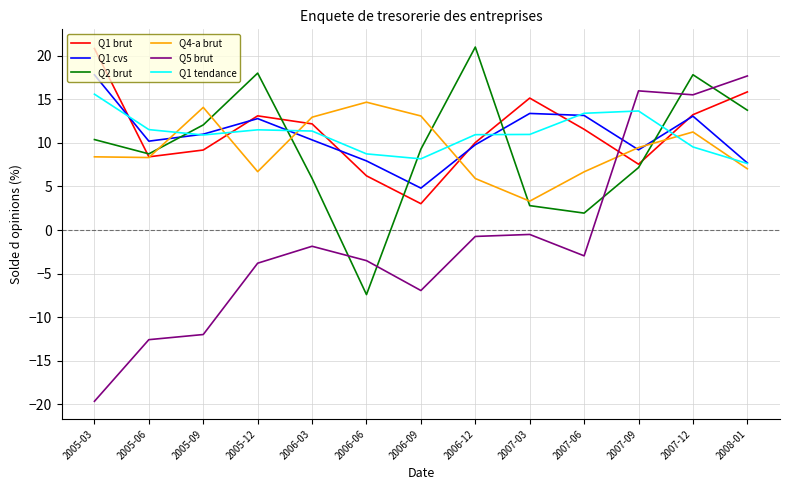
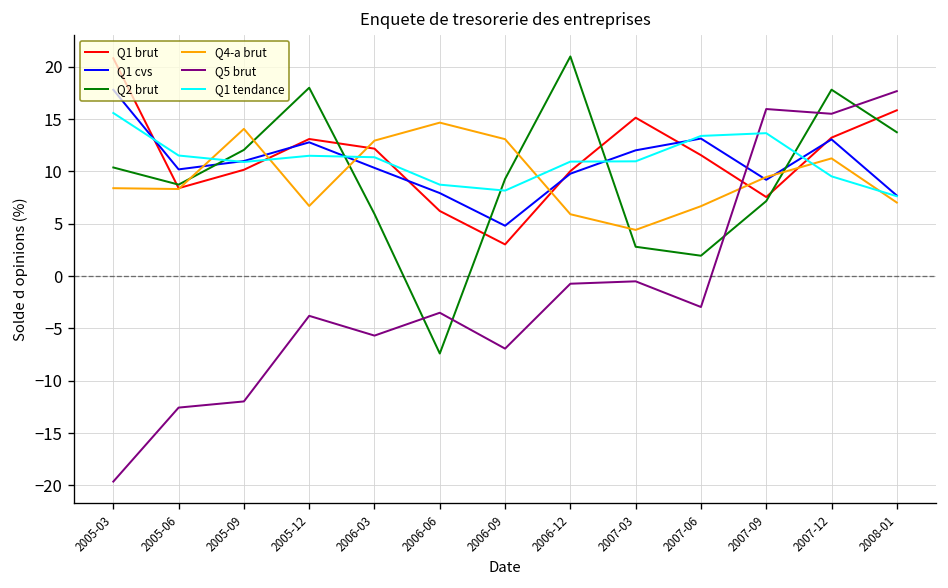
Q1 brut, 2005-09: 9 -> 10
Q5 brut, 2006-03: -2 -> -6
Q1 cvs, 2007-03: 13 -> 12
Q4-a brut, 2007-03: 3 -> 4
